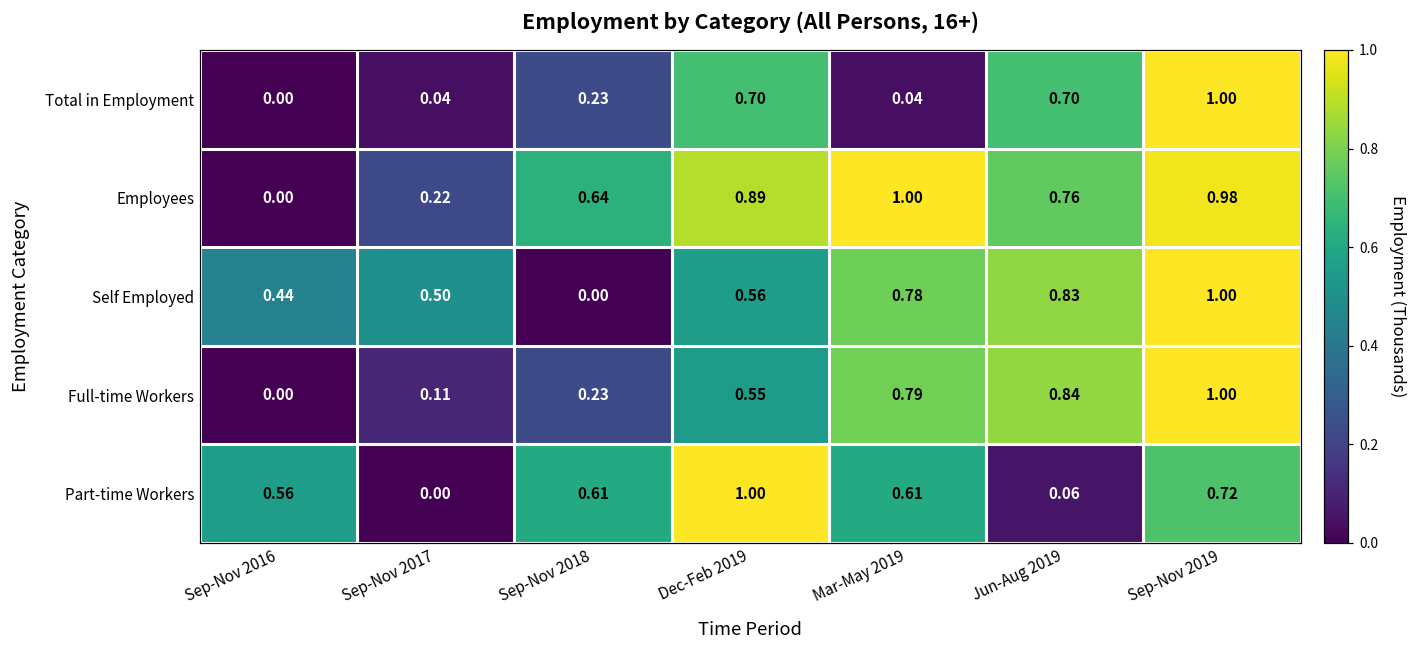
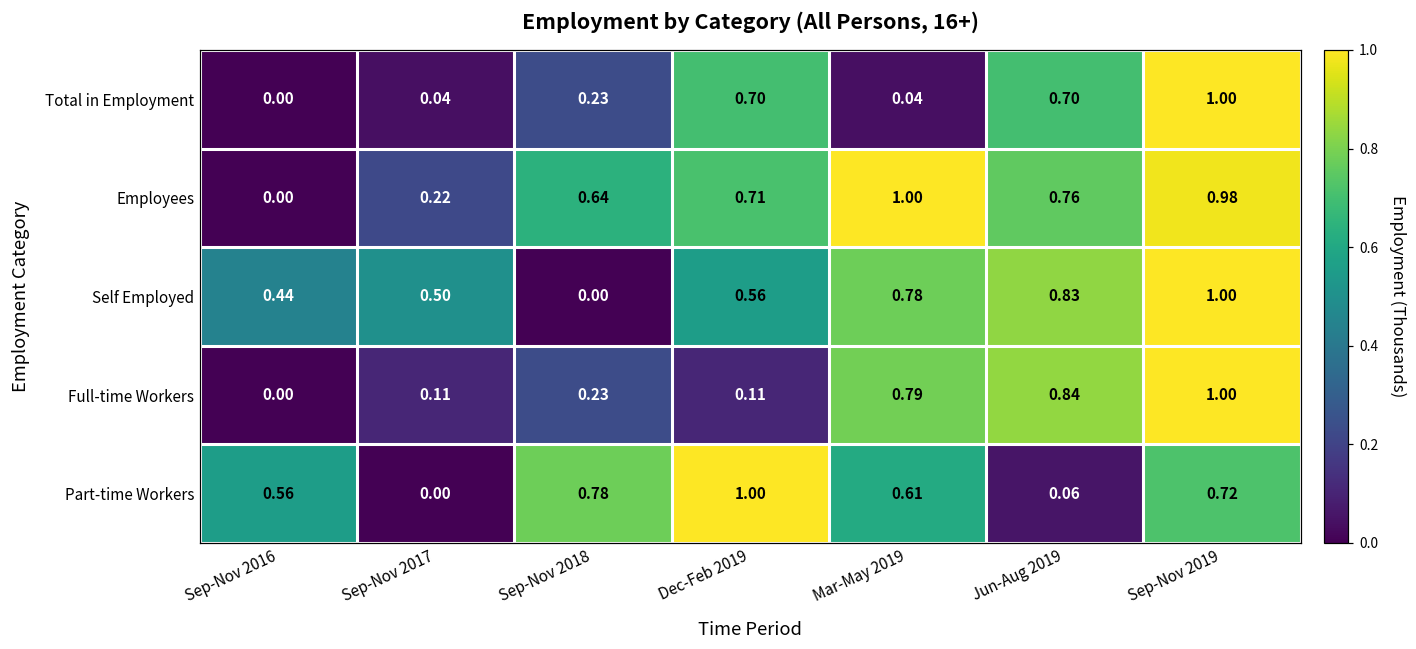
Employees, Dec-Feb 2019: 0.89 -> 0.71
Full-time Workers, Dec-Feb 2019: 0.55 -> 0.11
Part-time Workers, Sep-Nov 2018: 0.61 -> 0.78
